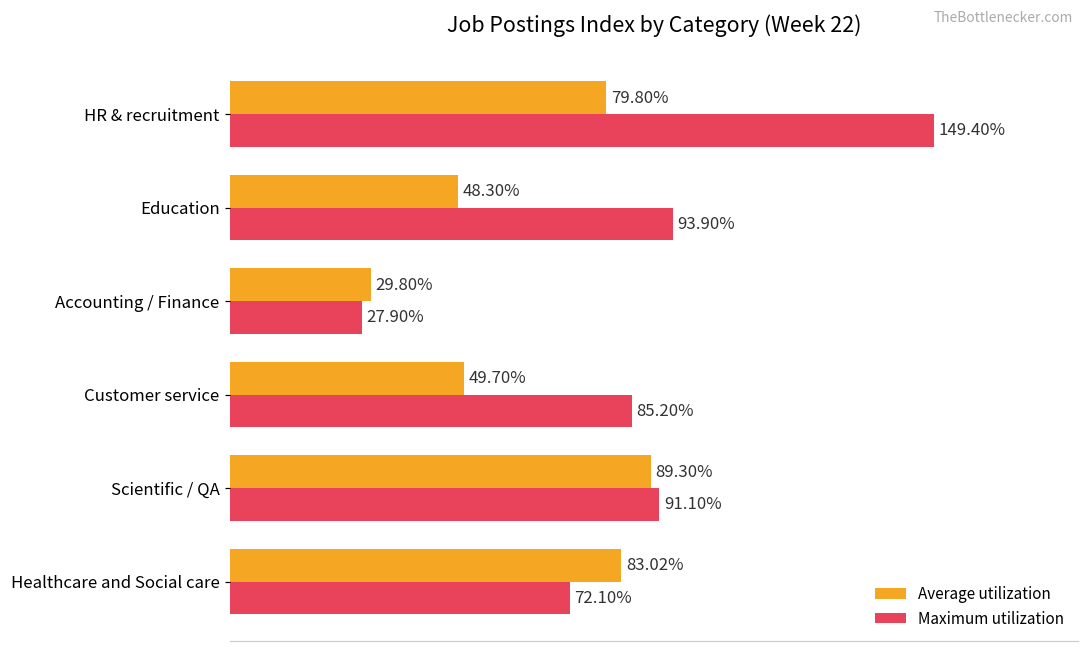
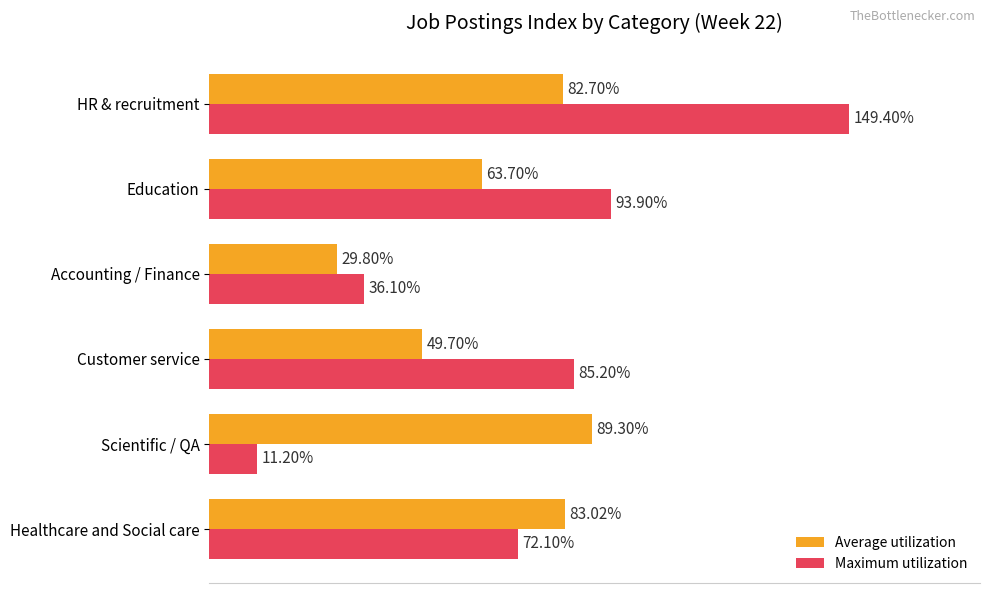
Average utilization, HR & recruitment: 79.80% -> 82.70%
Average utilization, Education: 48.30% -> 63.70%
Maximum utilization, Accounting / Finance: 27.90% -> 36.10%
Maximum utilization, Scientific / QA: 91.10% -> 11.20%
